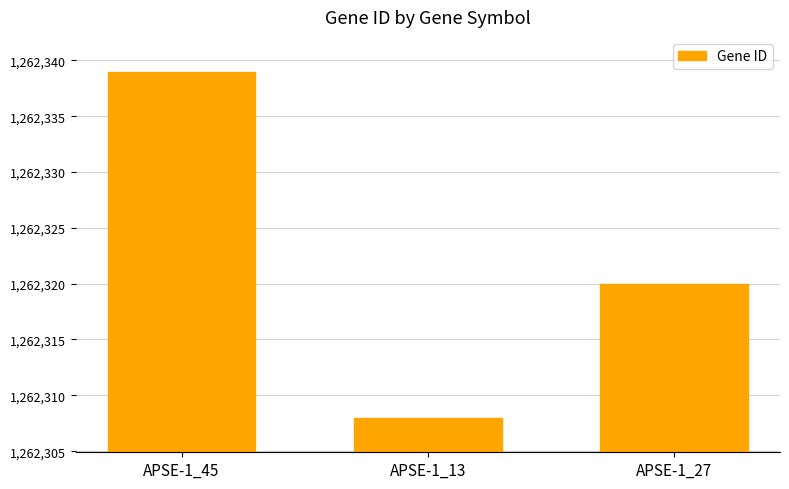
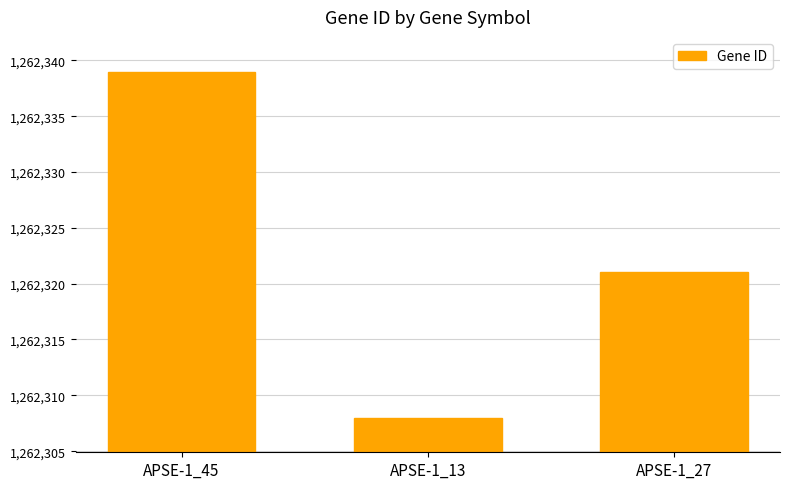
APSE-1_27: 1,262,320 -> 1,262,321
